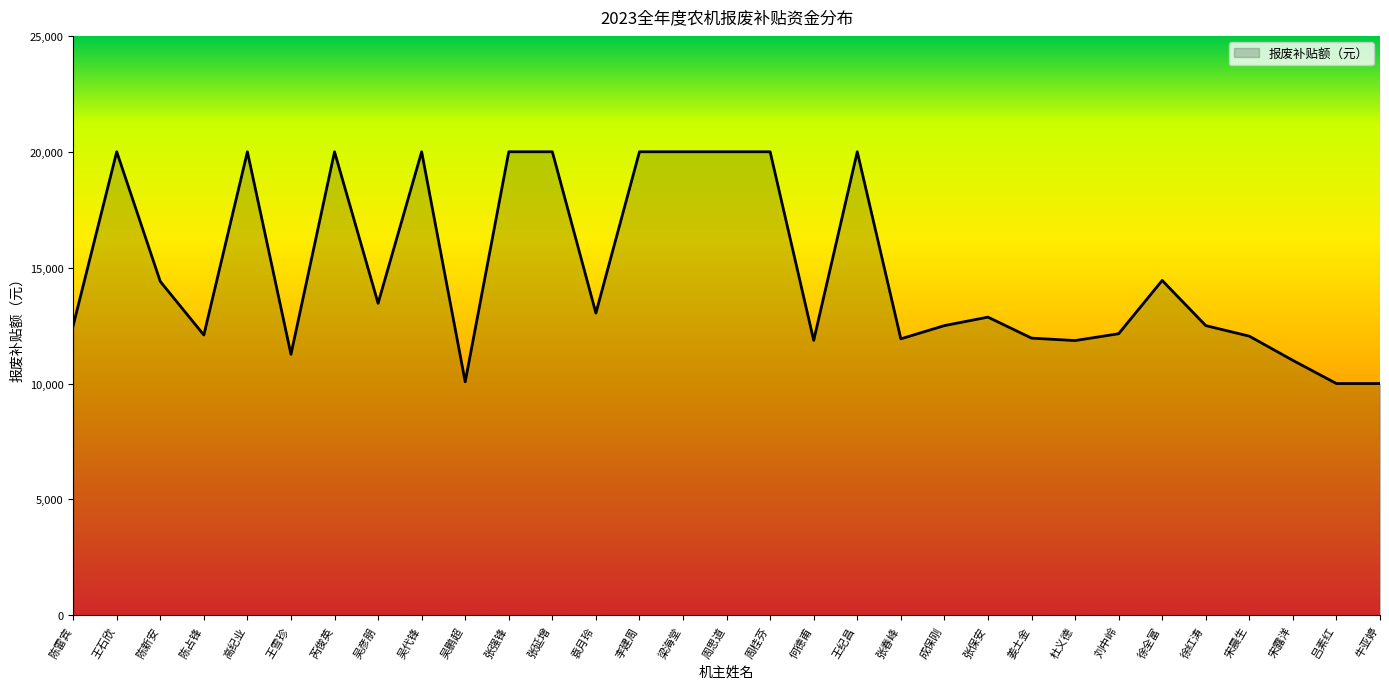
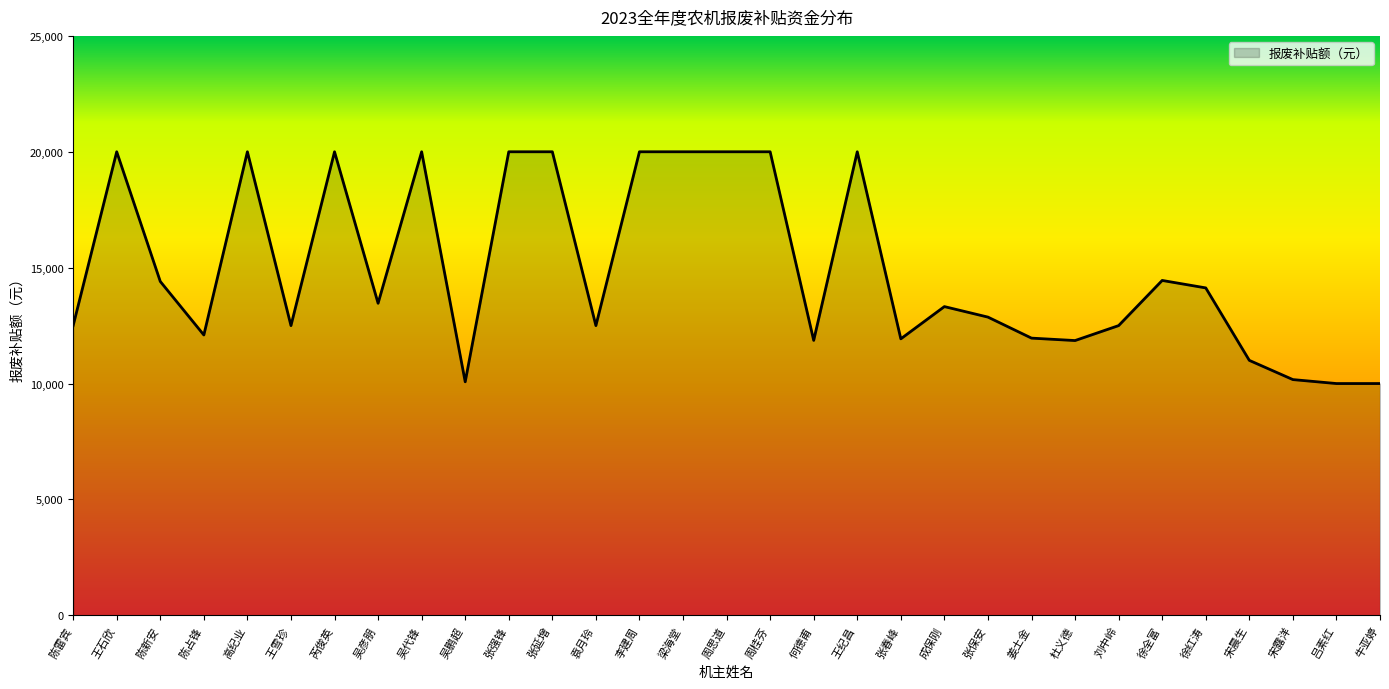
王雪珍: 11,300 -> 12,500
袁月玲: 13,000 -> 12,500
成保刚: 12,500 -> 13,300
刘中岭: 12,100 -> 12,500
徐红涛: 12,500 -> 14,100
宋晨生: 12,000 -> 11,000
宋露洋: 11,000 -> 10,200
